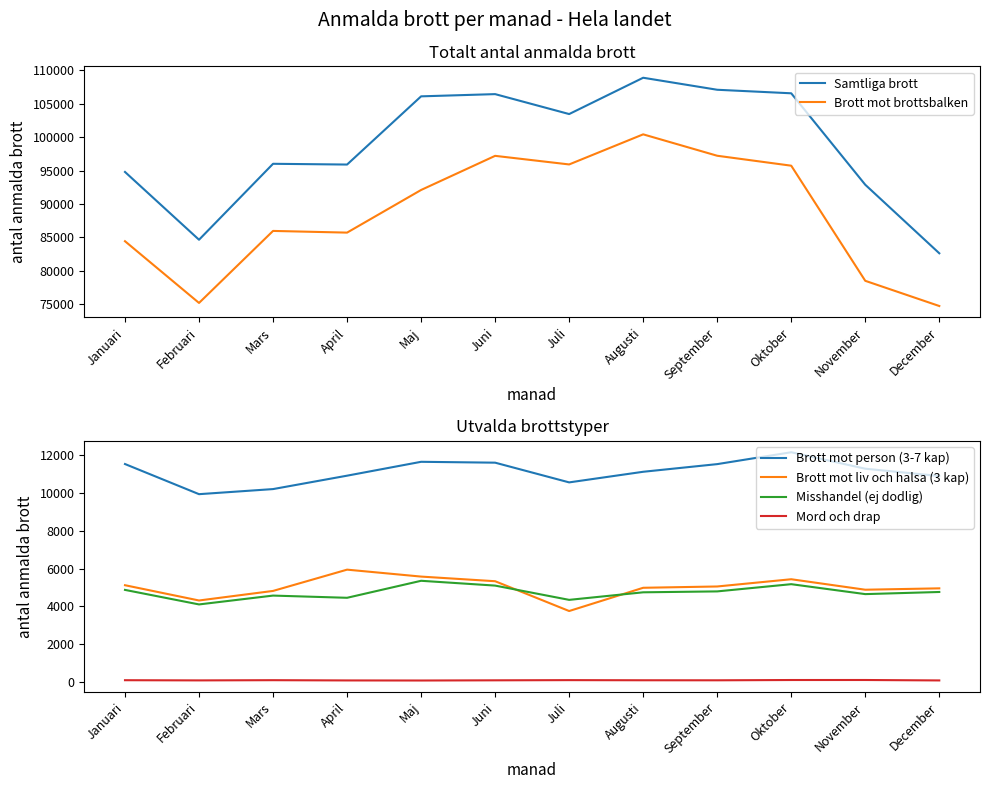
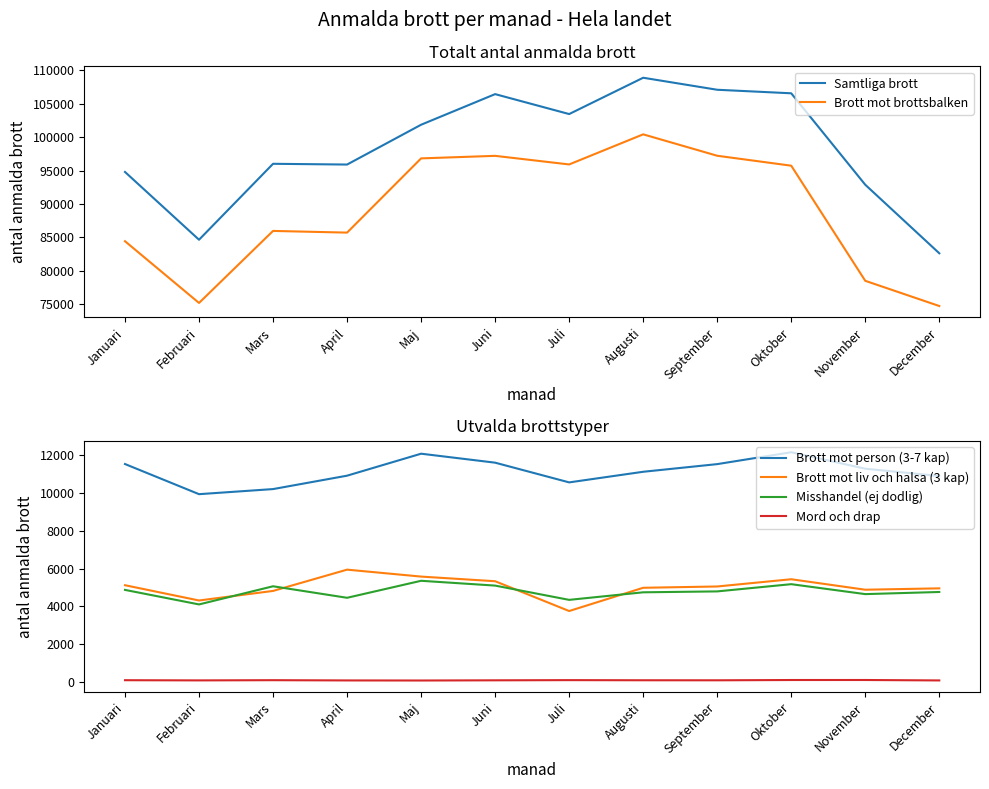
Totalt antal anmalda brott, Samtliga brott, Maj: 106000 -> 102000
Totalt antal anmalda brott, Brott mot brottsbalken, Maj: 92000 -> 97000
Utvalda brottstyper, Misshandel (ej dodlig), Mars: 4600 -> 5100
Utvalda brottstyper, Brott mot person (3-7 kap), Maj: 11700 -> 12100
